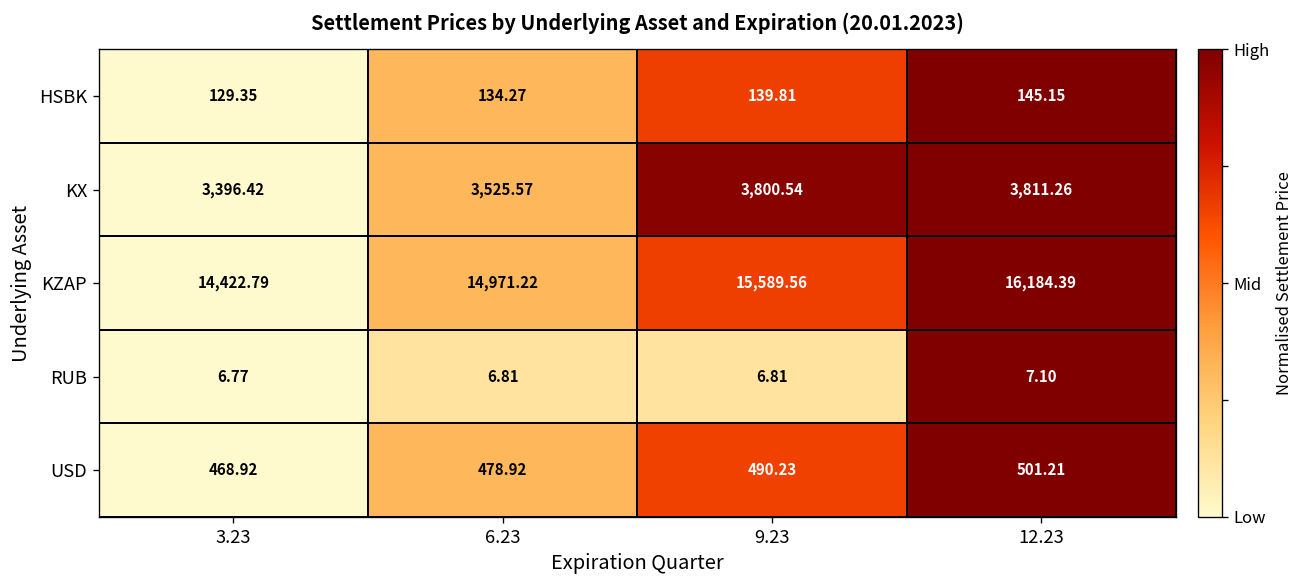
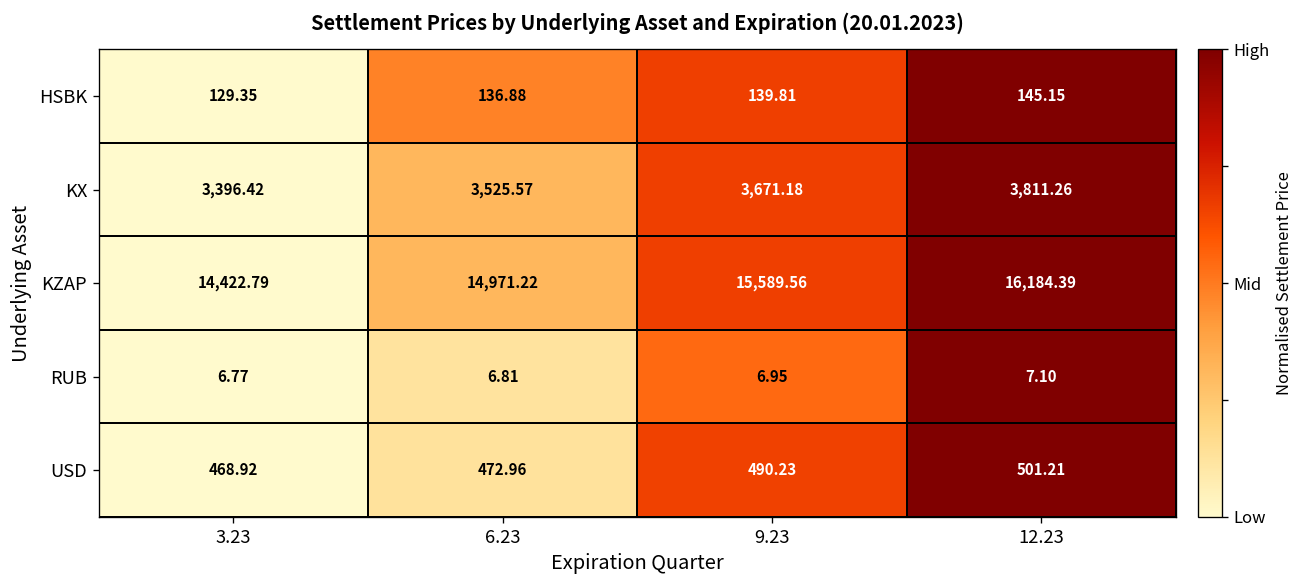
HSBK, 6.23: 134.27 -> 136.88
KX, 9.23: 3,800.54 -> 3,671.18
RUB, 9.23: 6.81 -> 6.95
USD, 6.23: 478.92 -> 472.96
